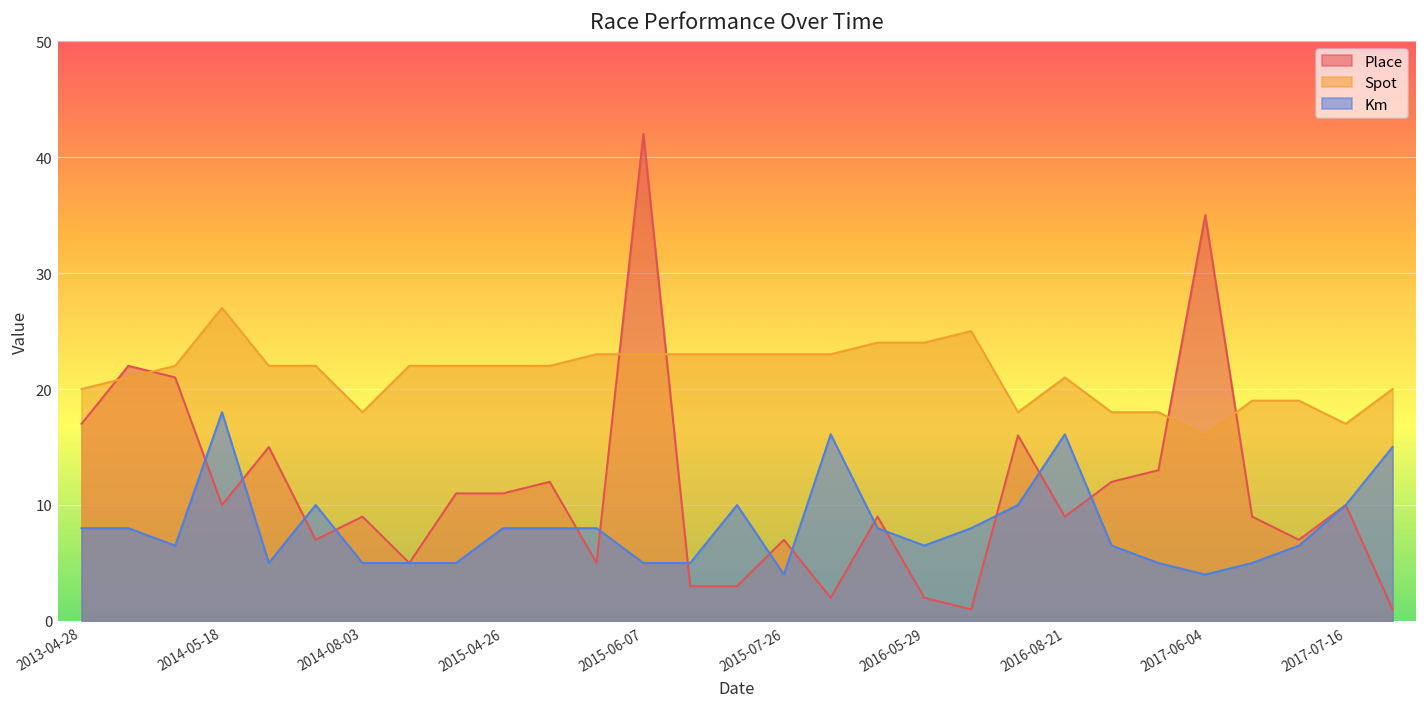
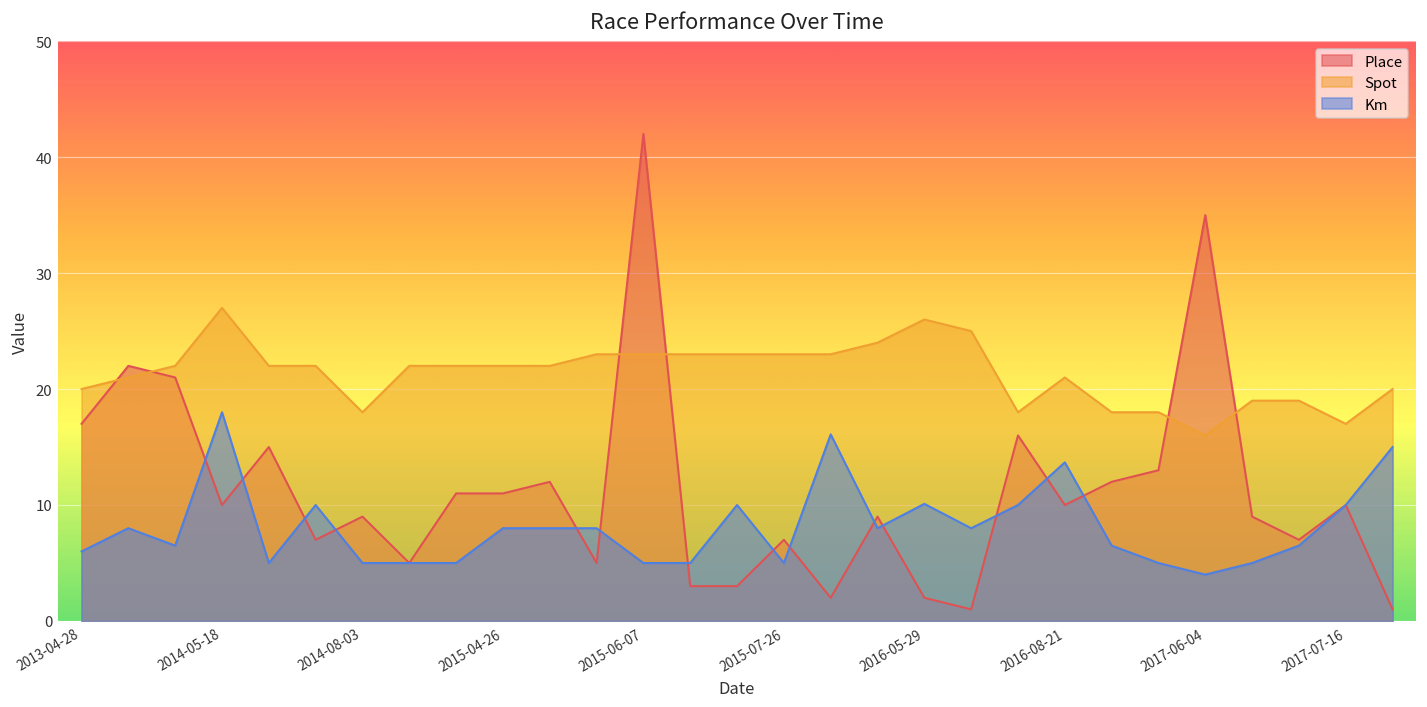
Km, 2013-04-28: 8 -> 6
Km, 2015-07-26: 4 -> 5
Spot, 2016-05-29: 24 -> 26
Km, 2016-05-29: 7 -> 10
Place, 2016-08-21: 9 -> 10
Km, 2016-08-21: 16 -> 14
